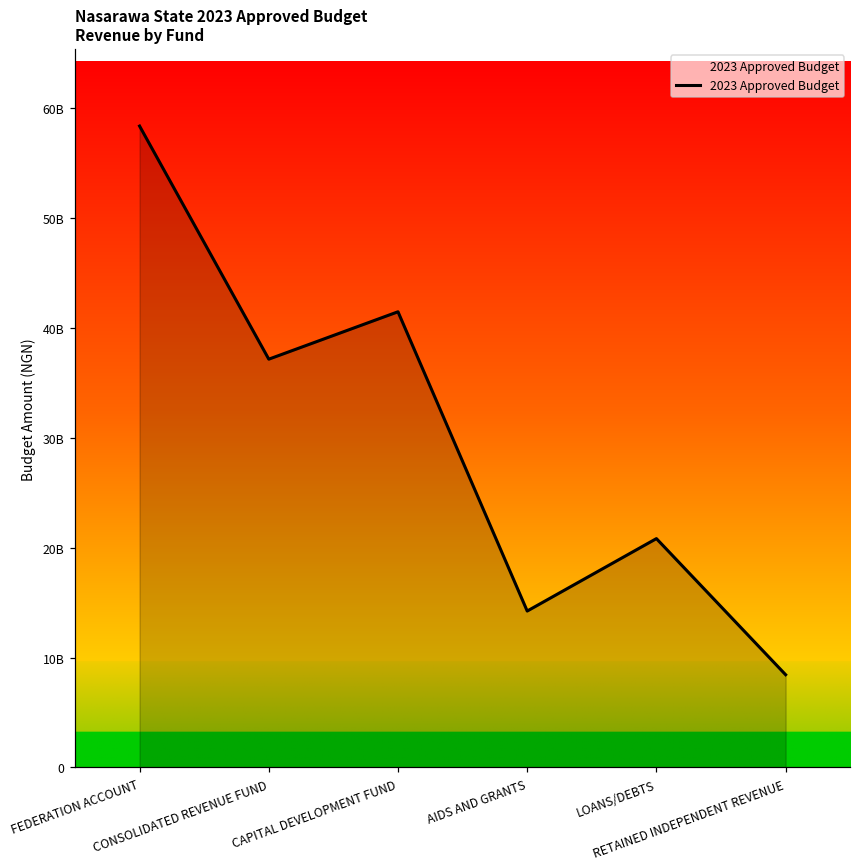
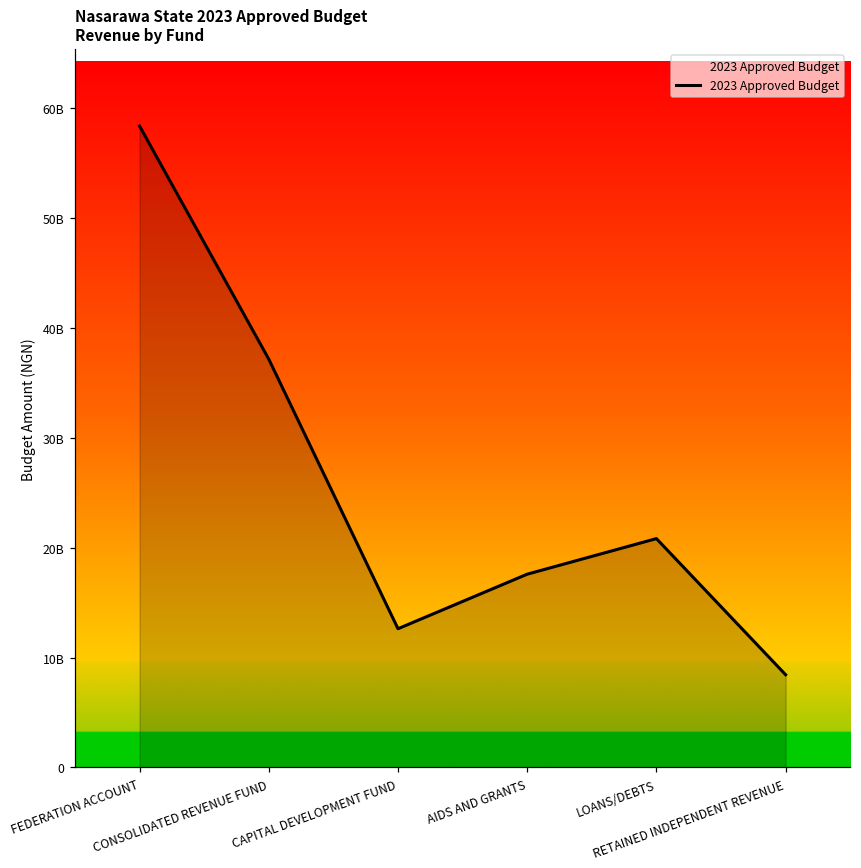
CAPITAL DEVELOPMENT FUND: 41000000000 -> 13000000000
AIDS AND GRANTS: 14000000000 -> 18000000000
